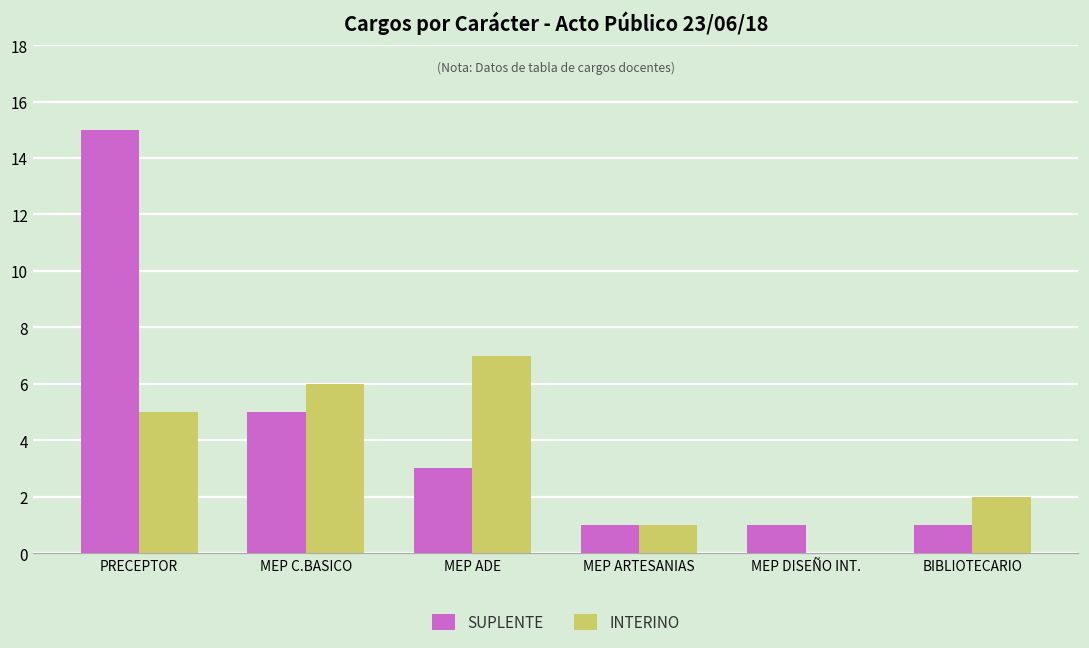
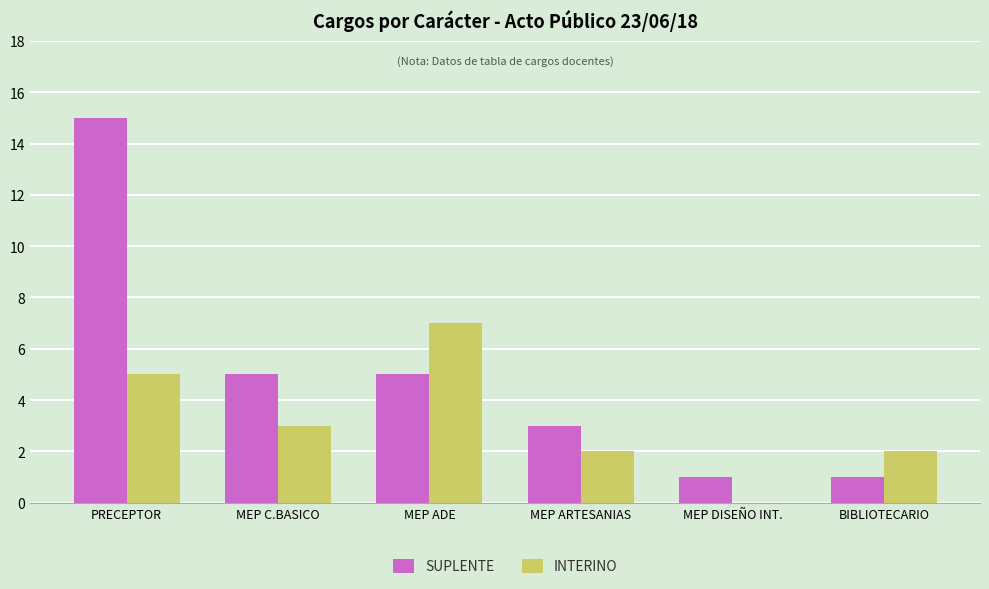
INTERINO, MEP C.BASICO: 6 -> 3
SUPLENTE, MEP ADE: 3 -> 5
SUPLENTE, MEP ARTESANIAS: 1 -> 3
INTERINO, MEP ARTESANIAS: 1 -> 2
